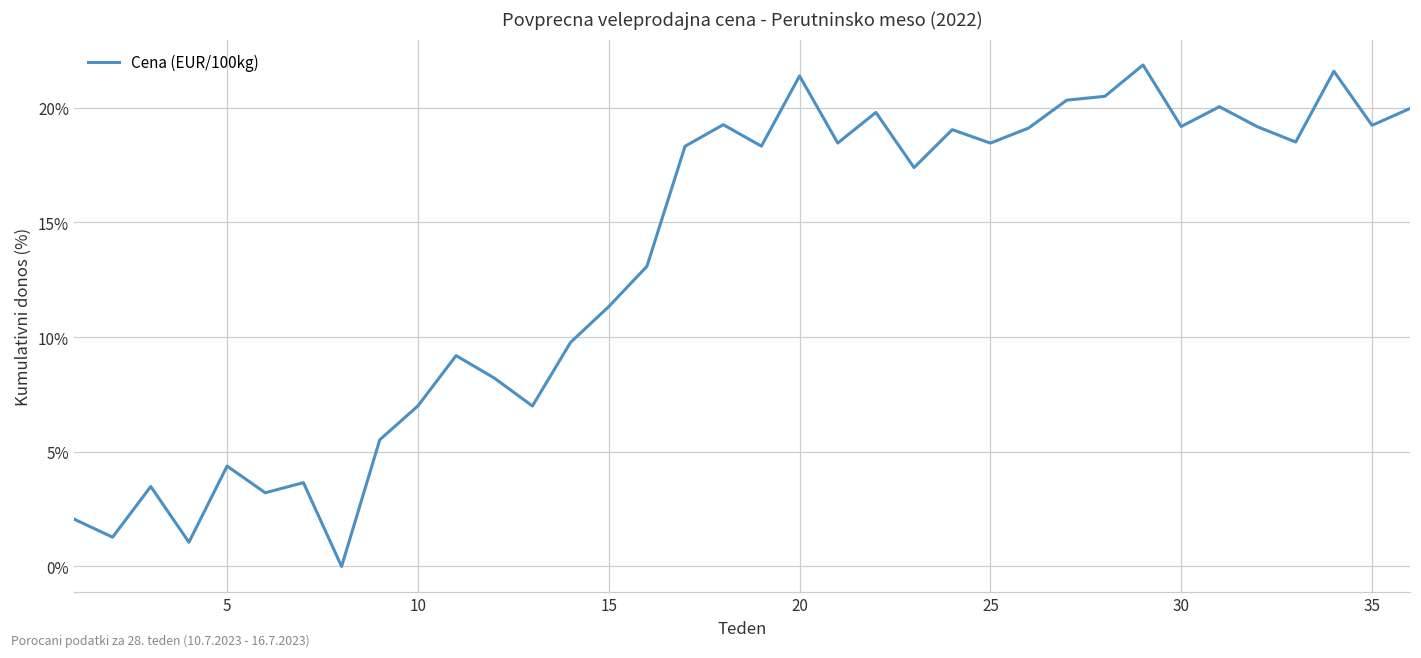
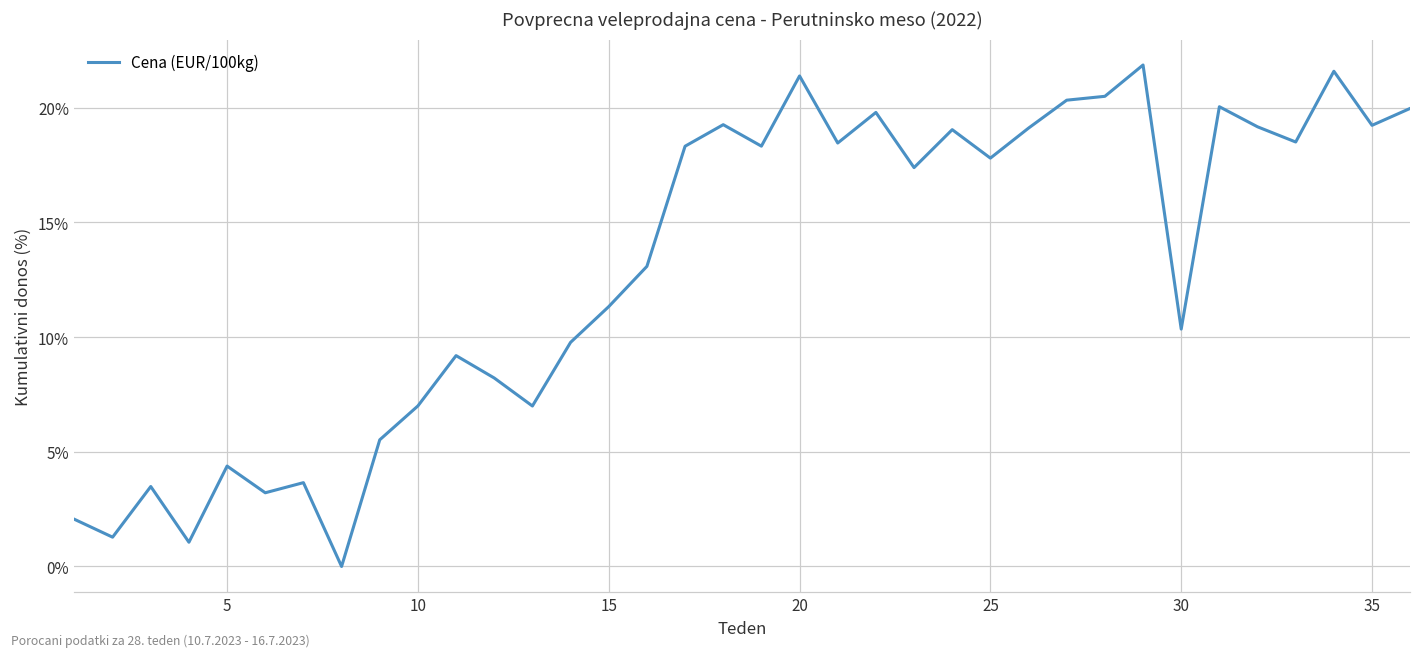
25: 18.5% -> 17.8%
30: 19.2% -> 10.4%
